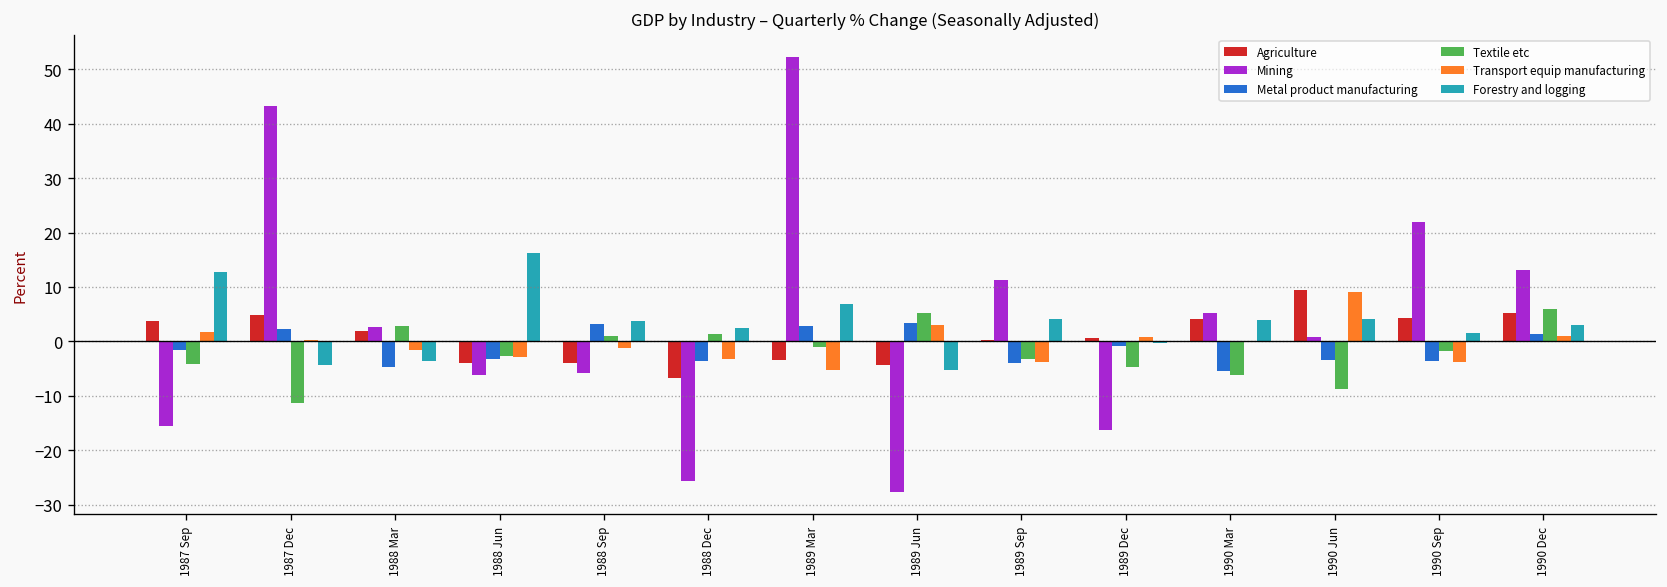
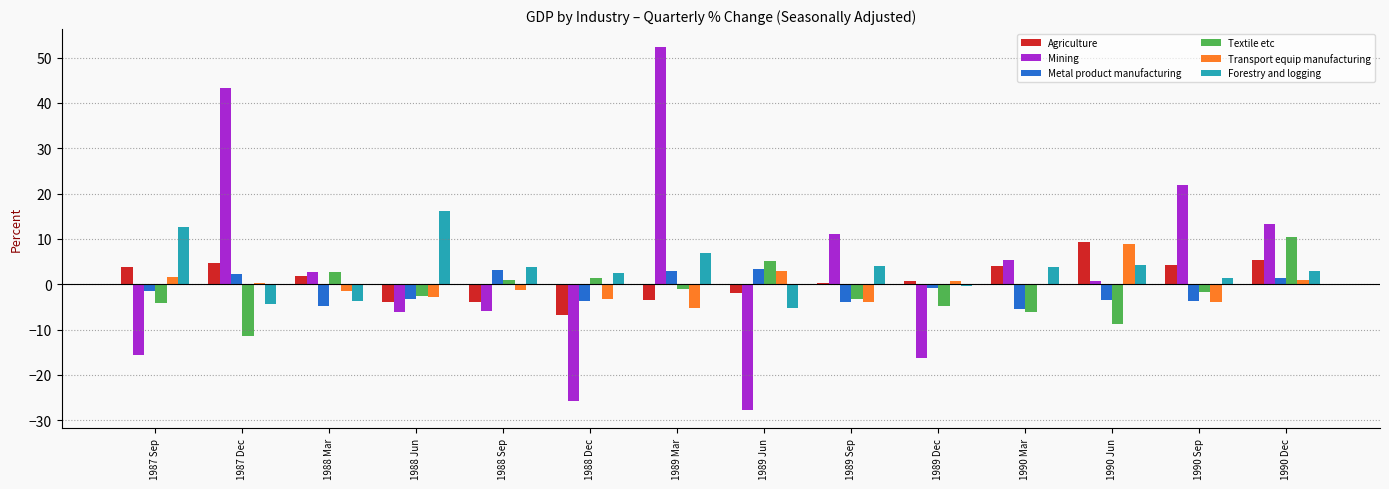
Agriculture, 1989 Jun: -4 -> -2
Textile etc, 1990 Dec: 6 -> 11
